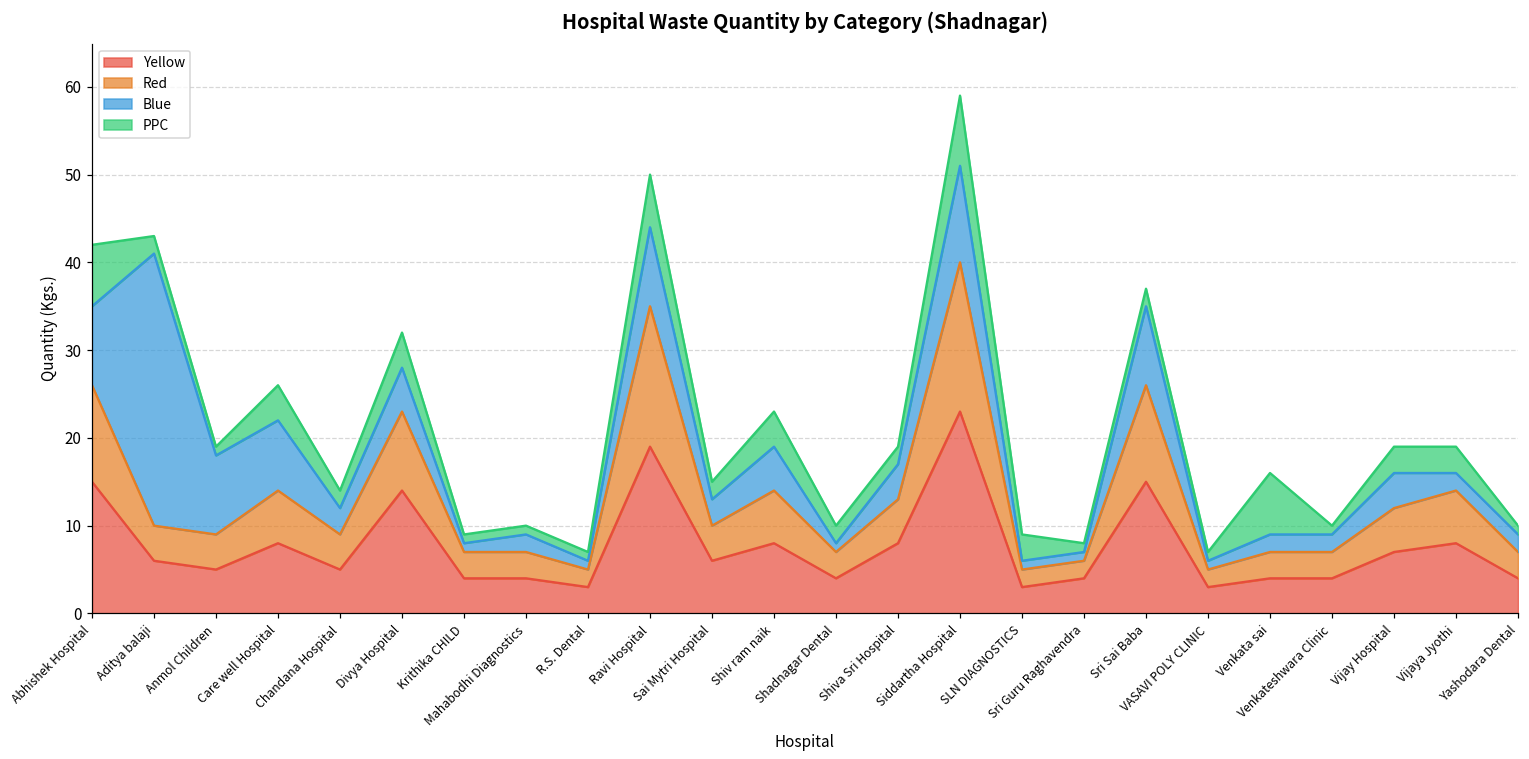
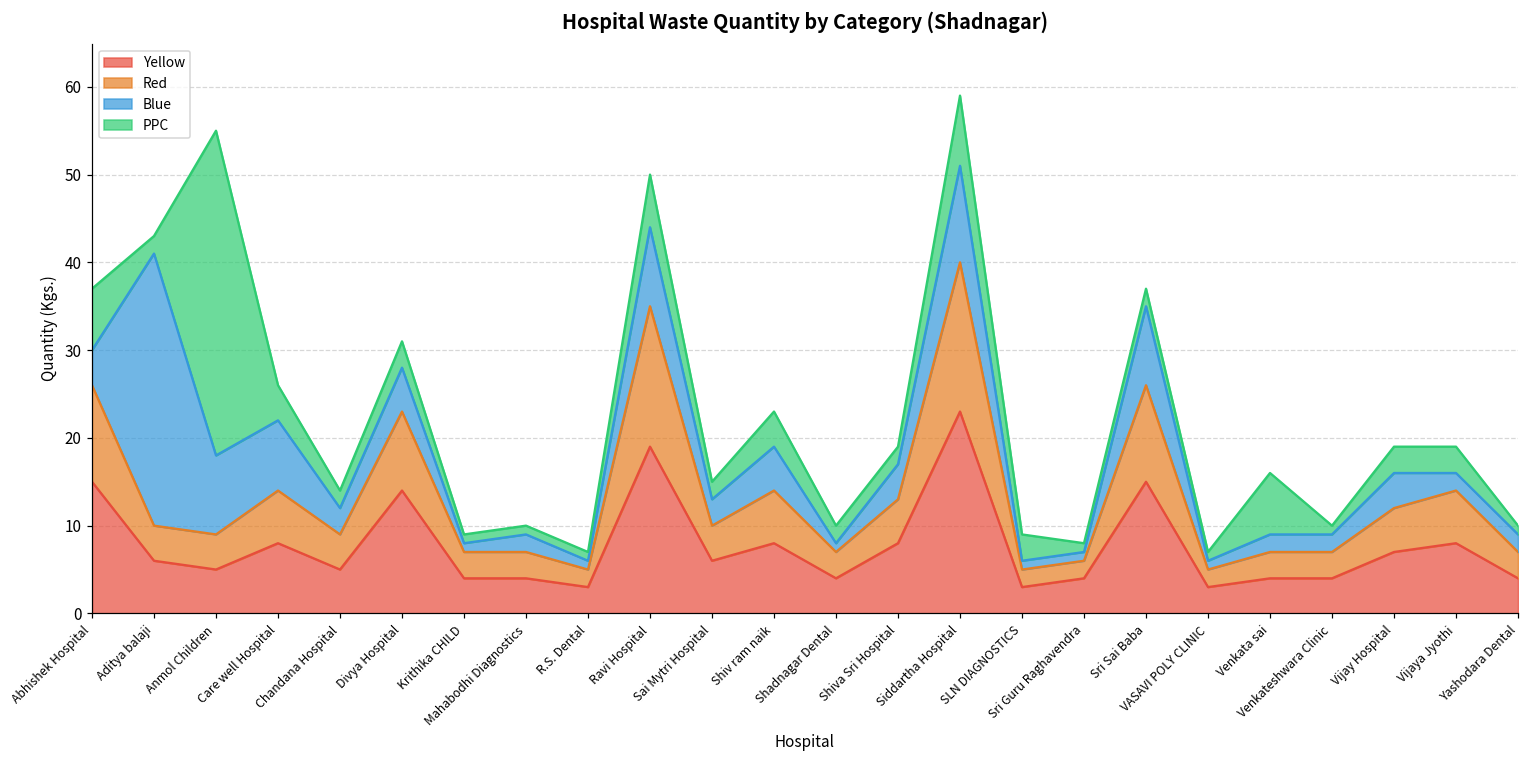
Blue, Abhishek Hospital: 9 -> 4
PPC, Anmol Children: 1 -> 37
PPC, Divya Hospital: 4 -> 3
